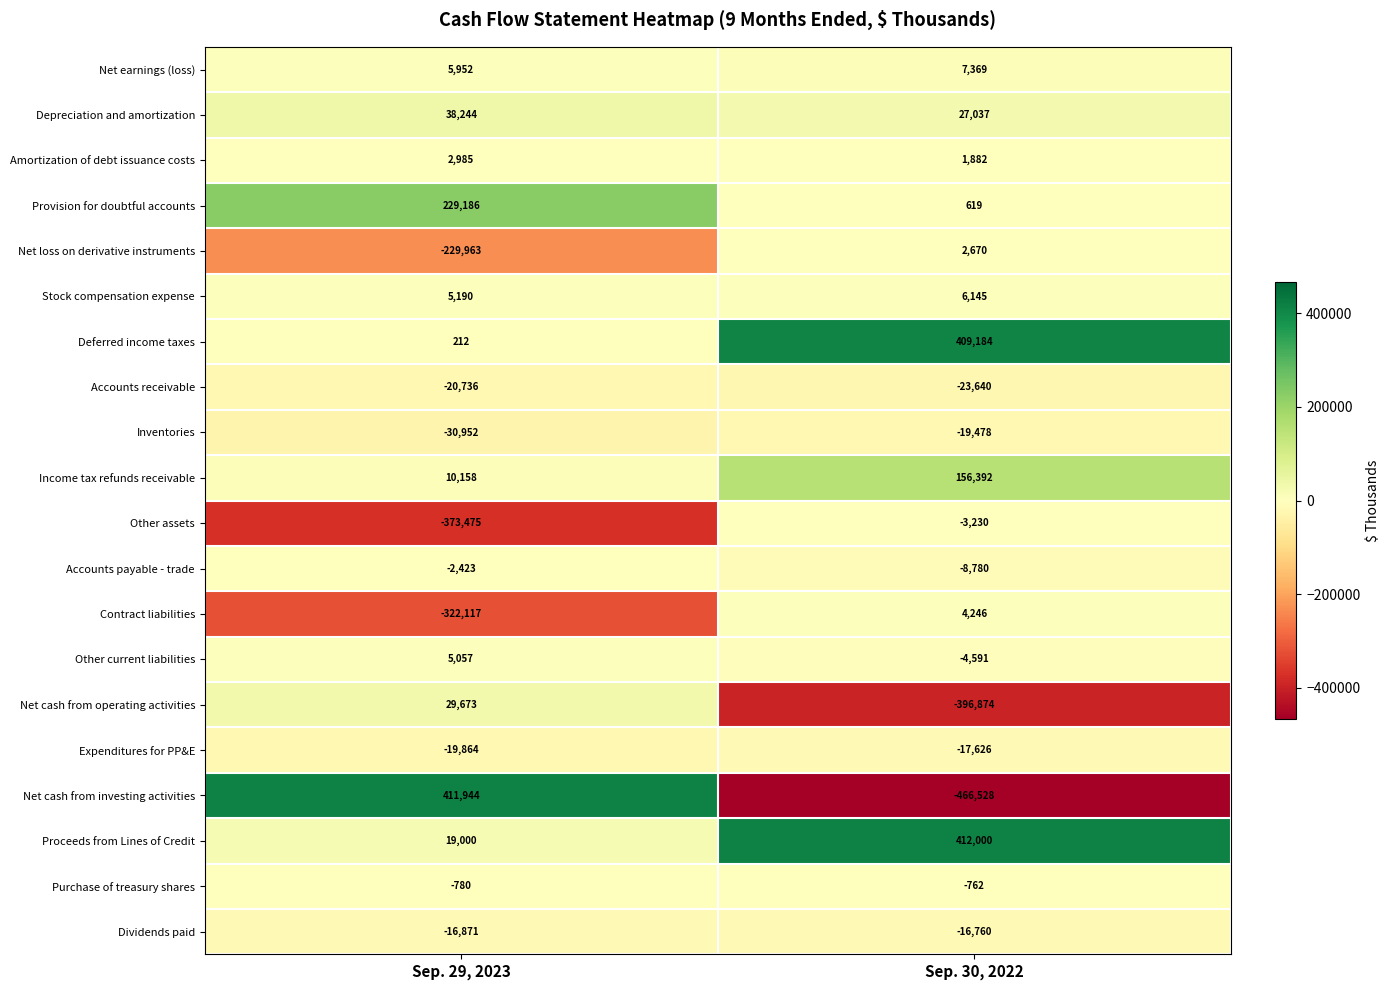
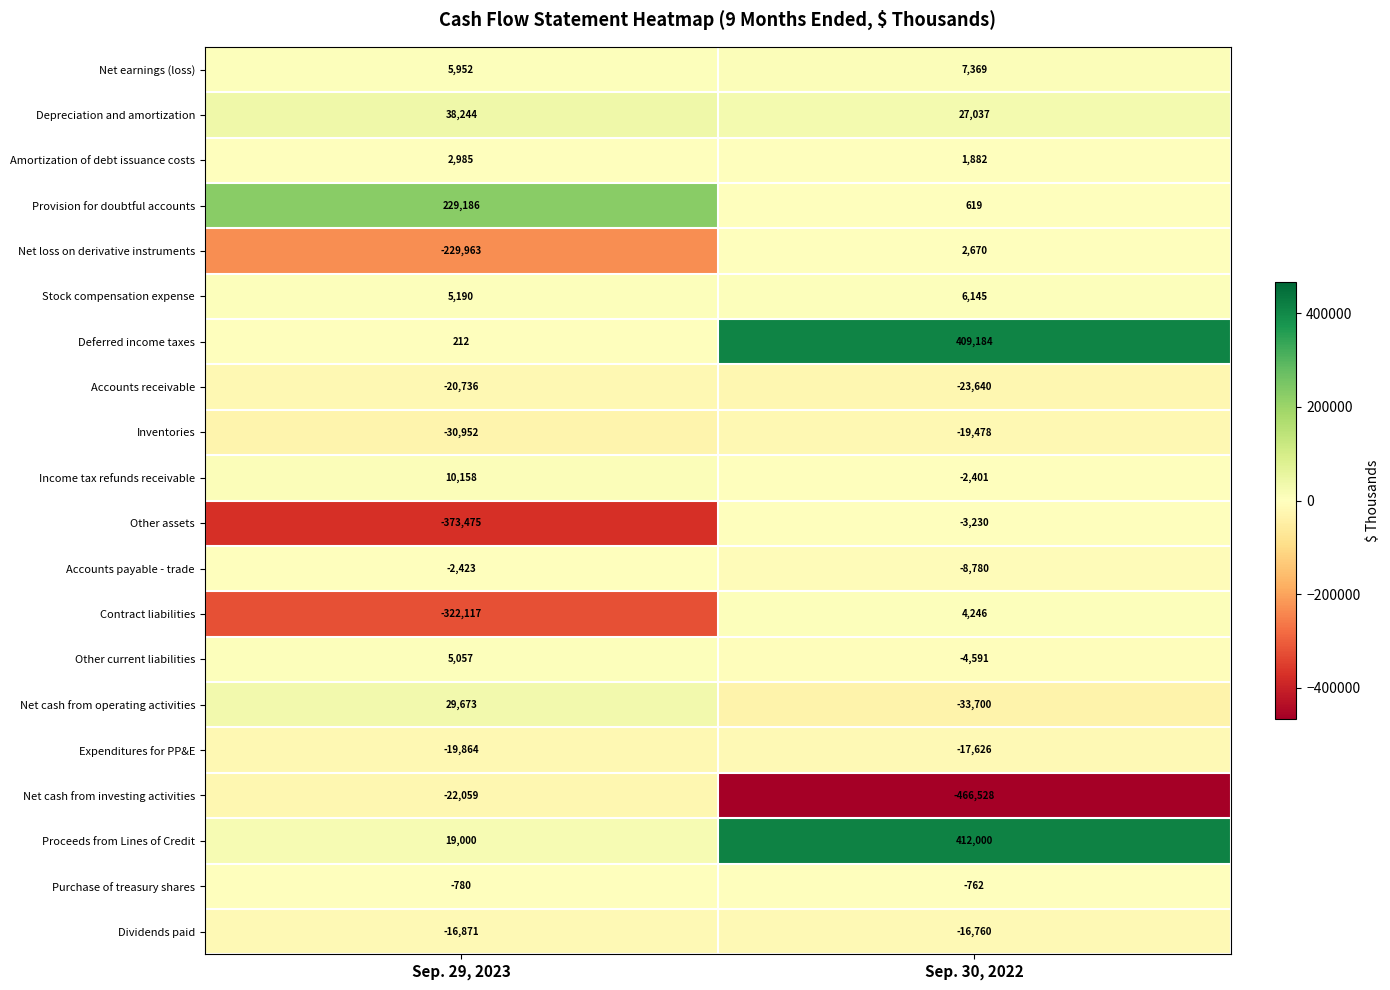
Income tax refunds receivable, Sep. 30, 2022: 156,392 -> -2,401
Net cash from operating activities, Sep. 30, 2022: -396,874 -> -33,700
Net cash from investing activities, Sep. 29, 2023: 411,944 -> -22,059
